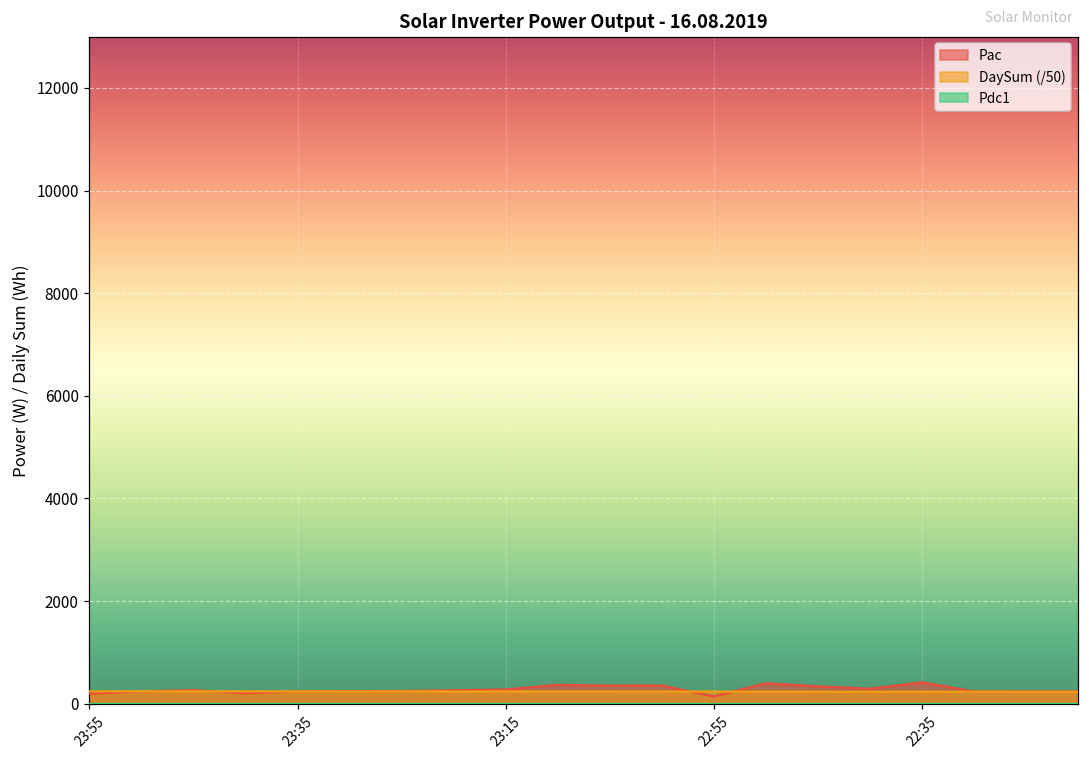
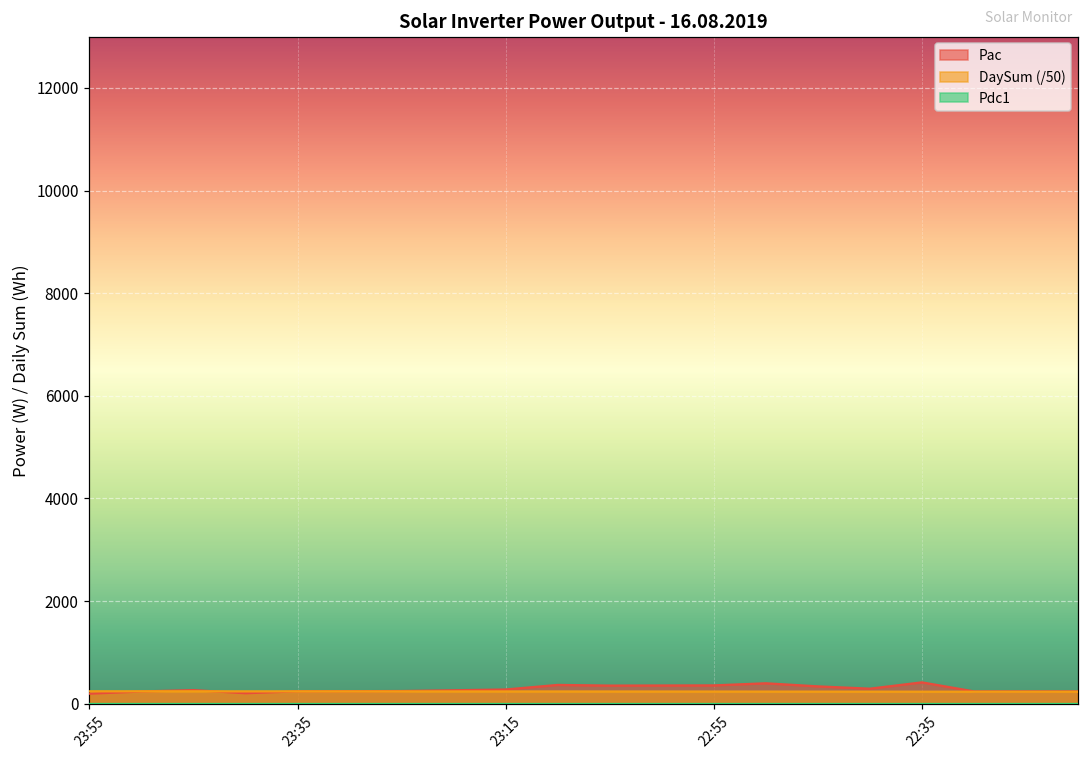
Pac, 22:55: 100 -> 400
